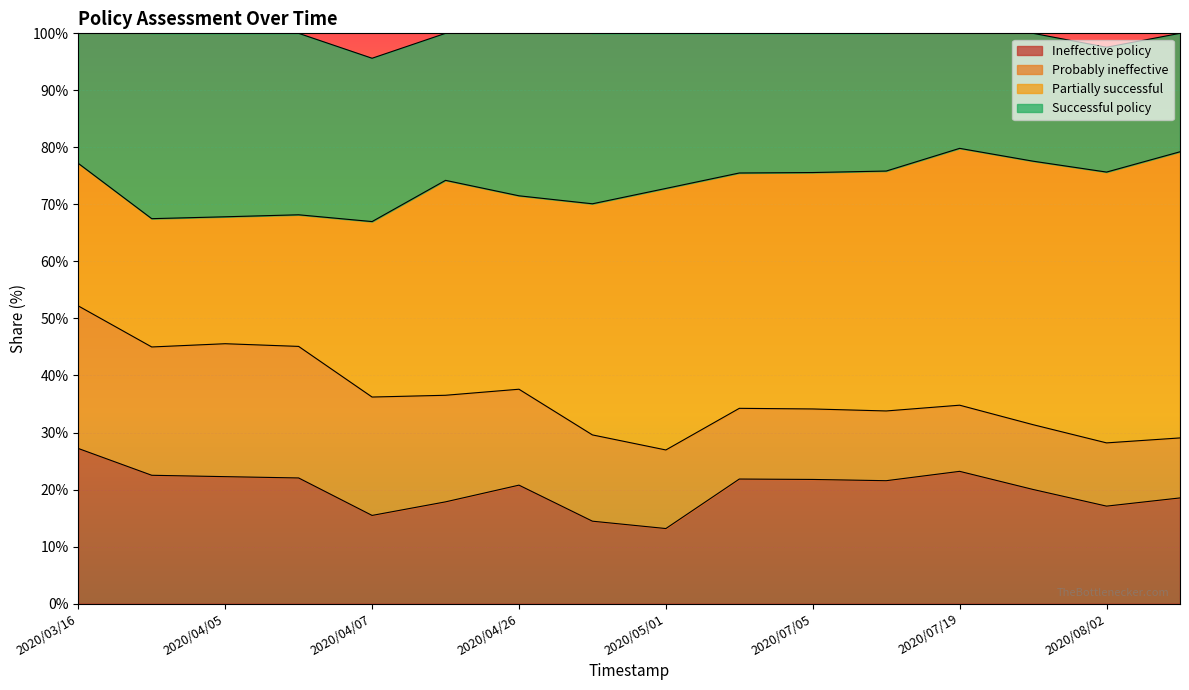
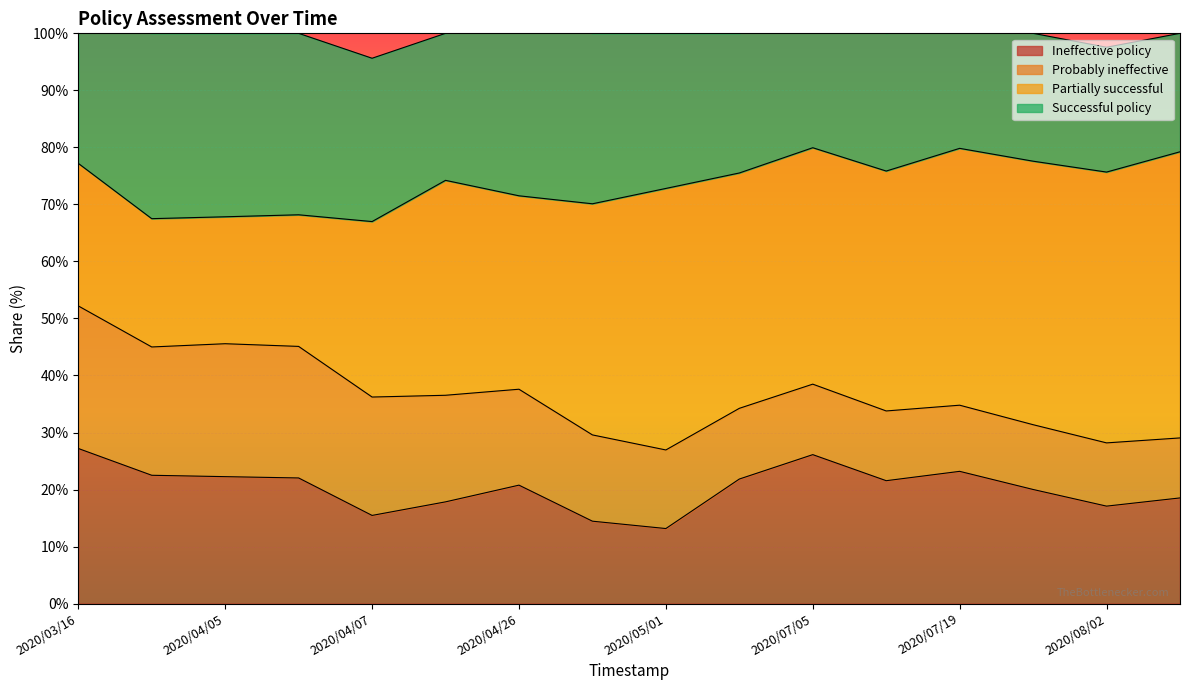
Ineffective policy, 2020/07/05: 22% -> 26%
